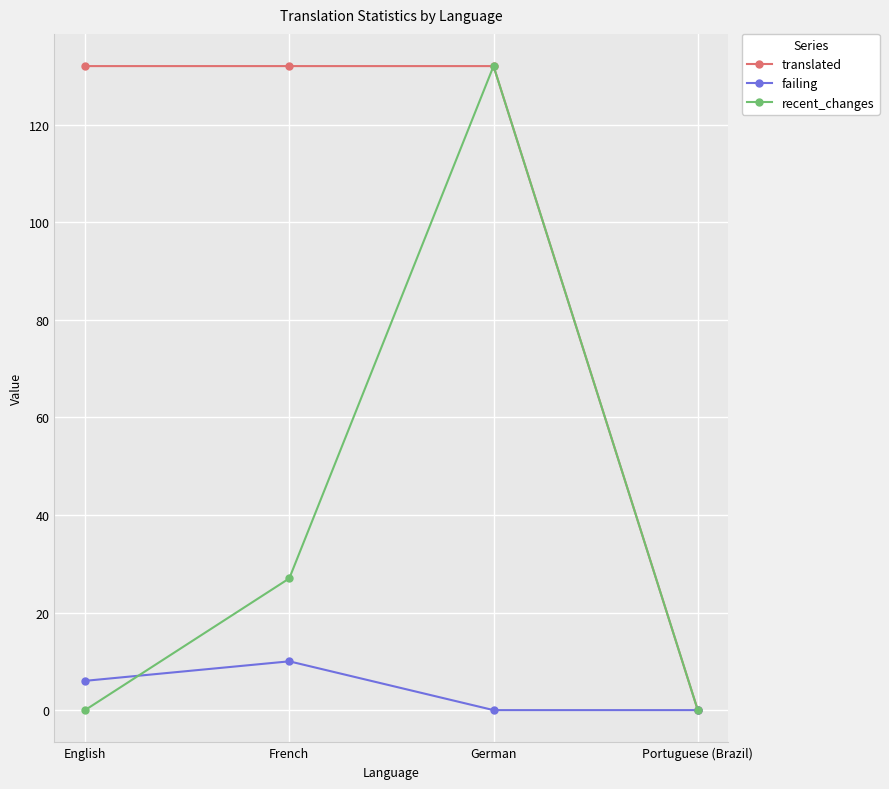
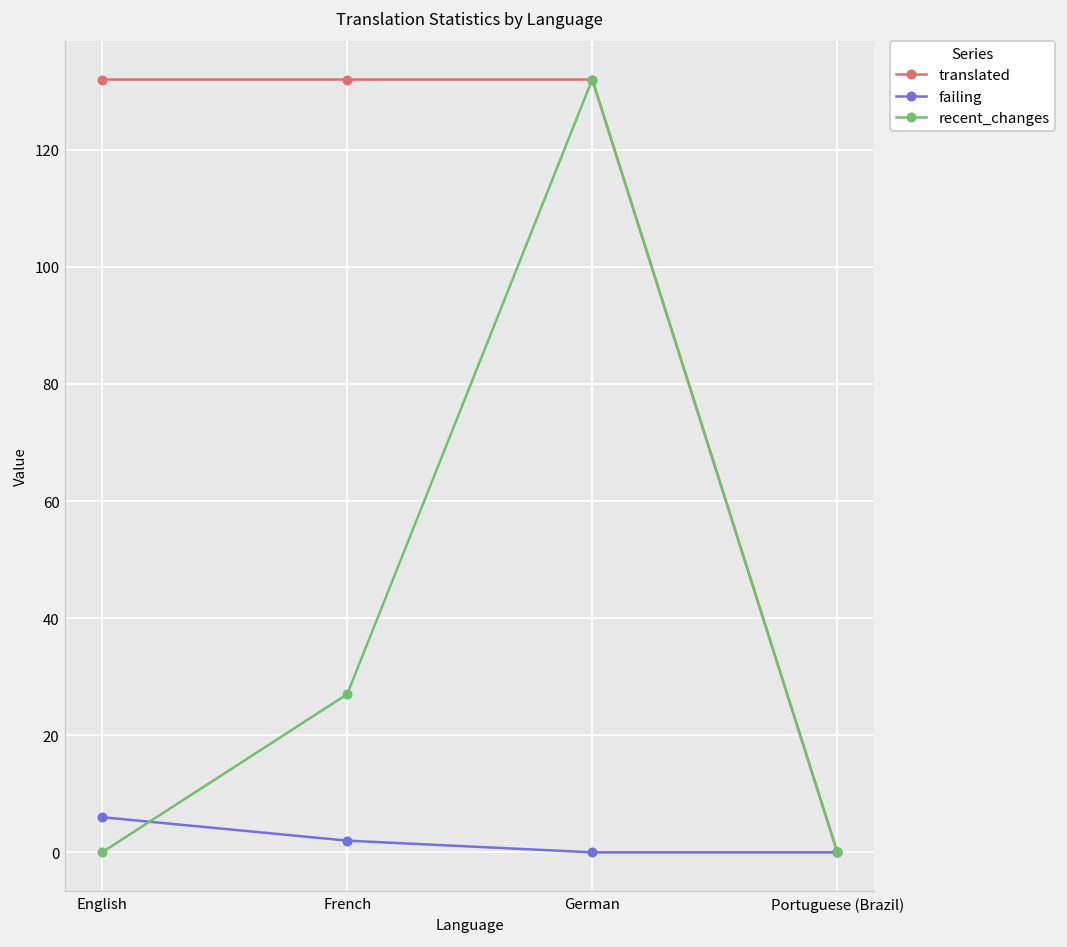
failing, French: 10 -> 2
